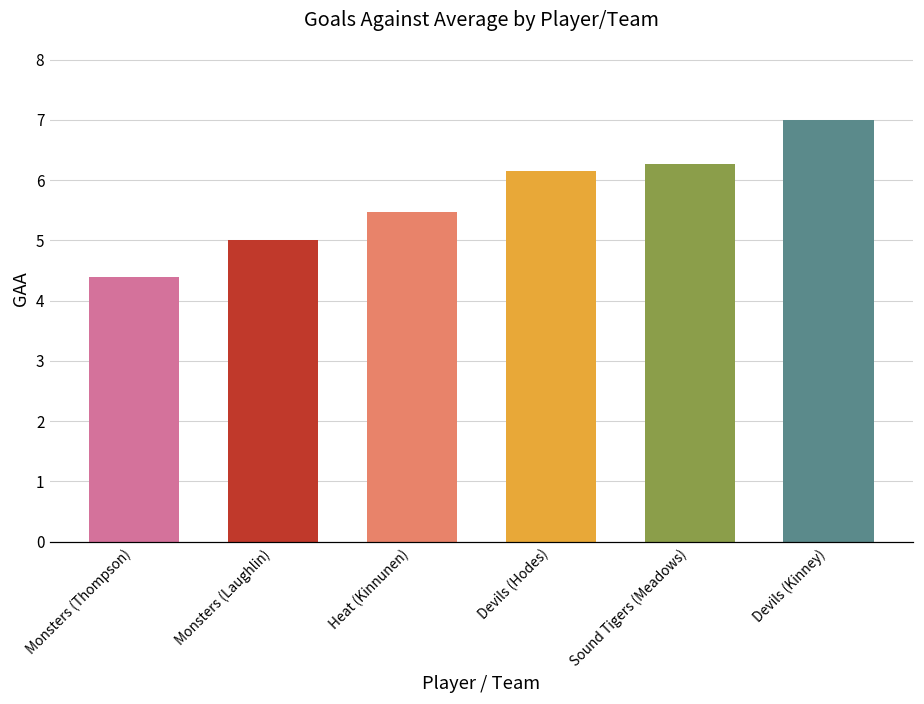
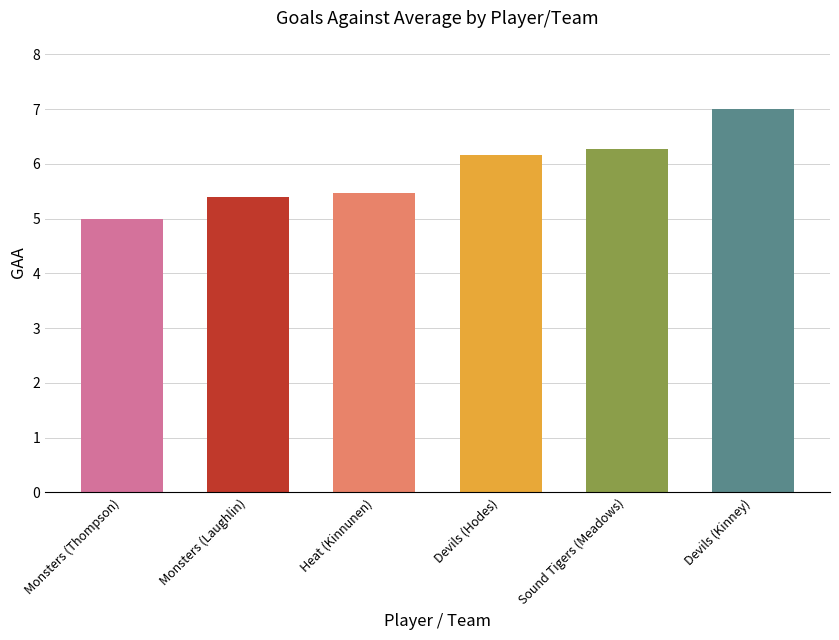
Monsters (Thompson): 4.4 -> 5.0
Monsters (Laughlin): 5.0 -> 5.4
